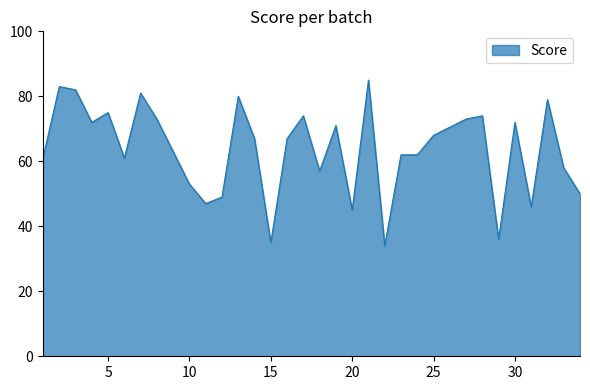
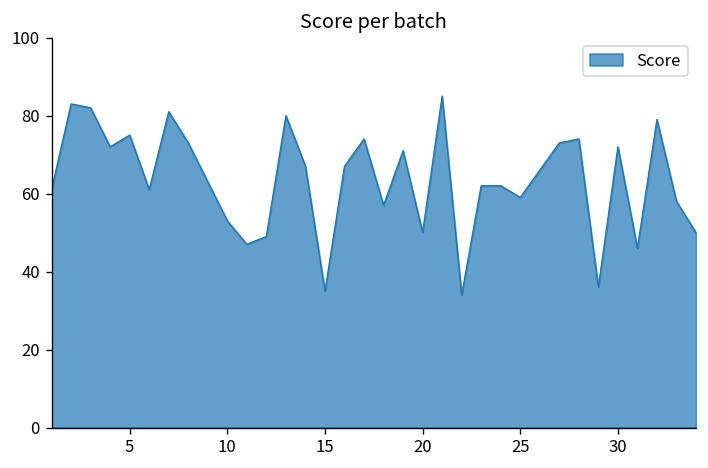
20: 45 -> 50
25: 68 -> 59
